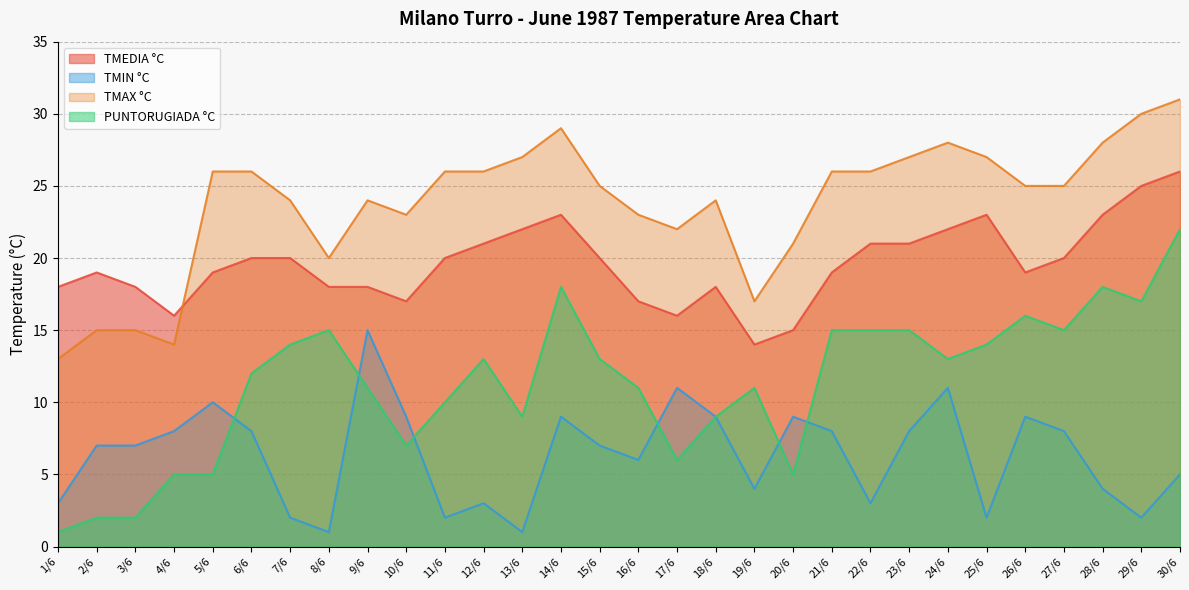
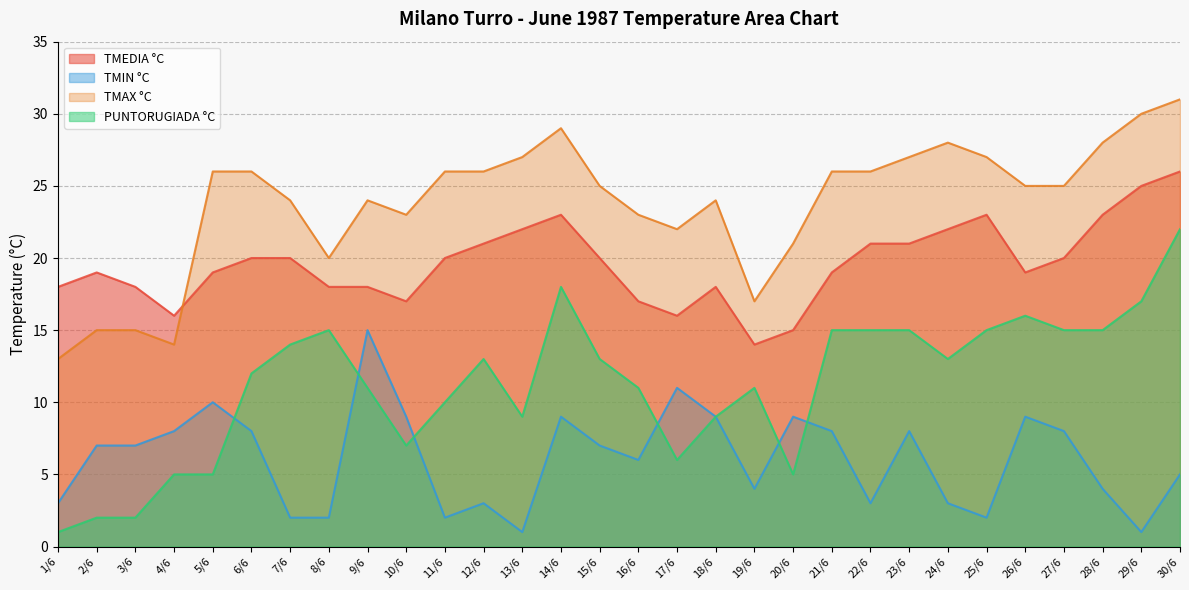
TMIN °C, 8/6: 1 -> 2
TMIN °C, 24/6: 11 -> 3
PUNTORUGIADA °C, 25/6: 14 -> 15
PUNTORUGIADA °C, 28/6: 18 -> 15
TMIN °C, 29/6: 2 -> 1
